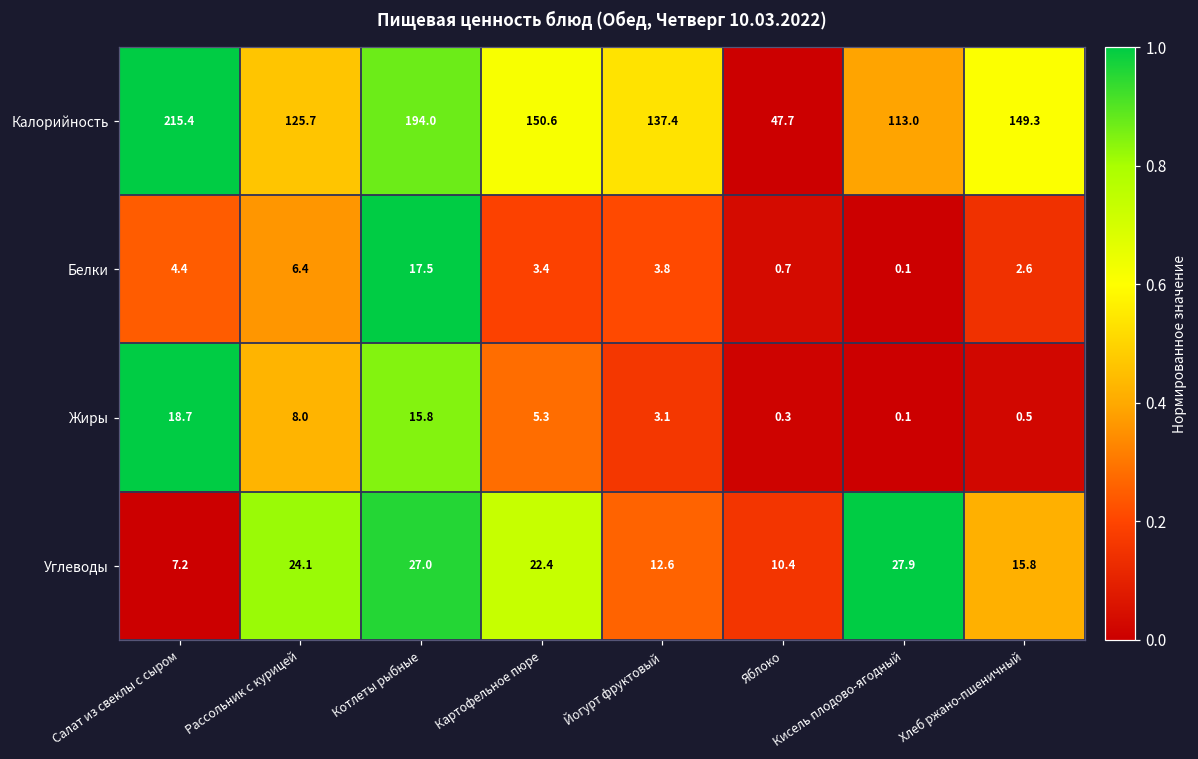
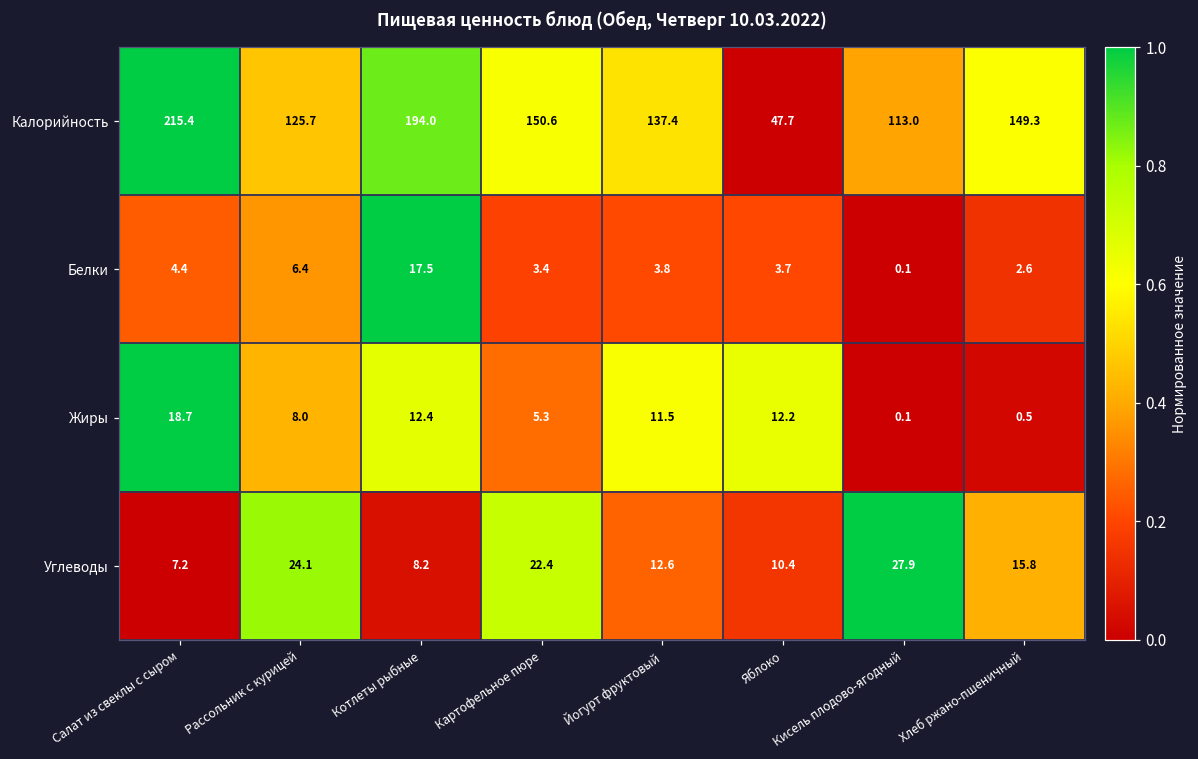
Белки, Яблоко: 0.7 -> 3.7
Жиры, Котлеты рыбные: 15.8 -> 12.4
Жиры, Йогурт фруктовый: 3.1 -> 11.5
Жиры, Яблоко: 0.3 -> 12.2
Углеводы, Котлеты рыбные: 27.0 -> 8.2
